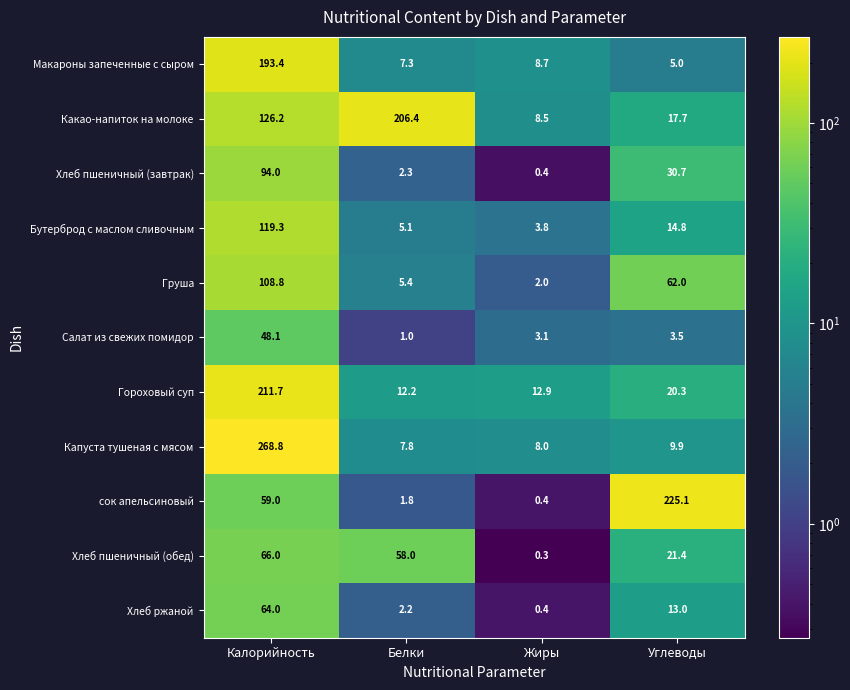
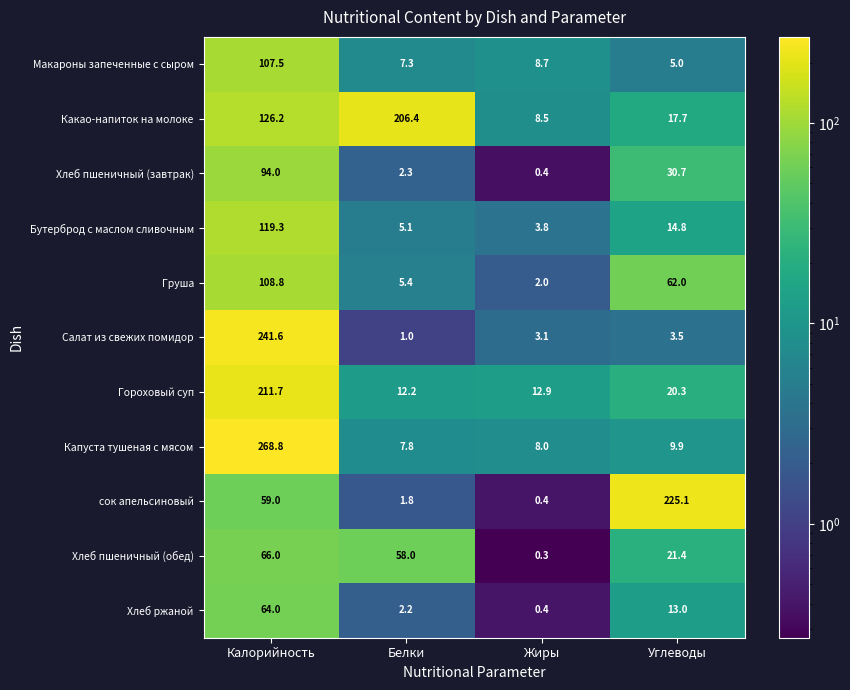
Макароны запеченные с сыром, Калорийность: 193.4 -> 107.5
Салат из свежих помидор, Калорийность: 48.1 -> 241.6
